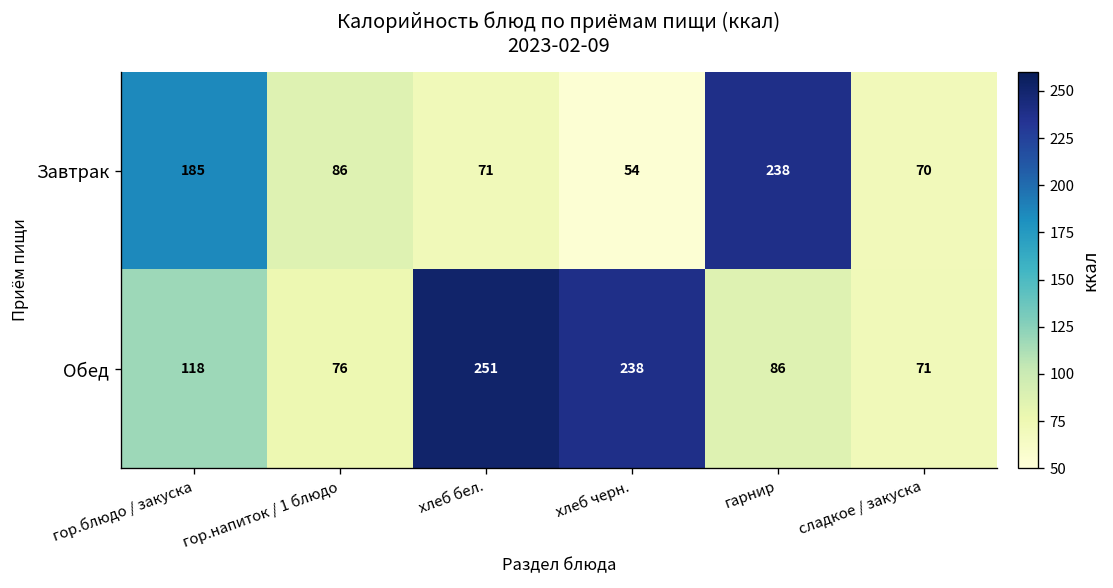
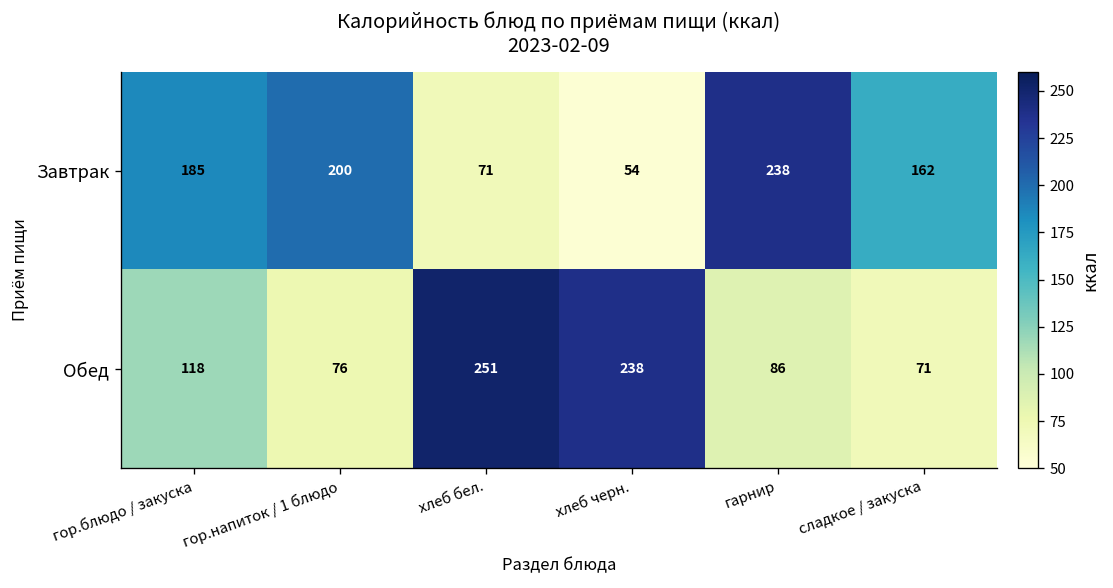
Завтрак, гор.напиток / 1 блюдо: 86 -> 200
Завтрак, сладкое / закуска: 70 -> 162
